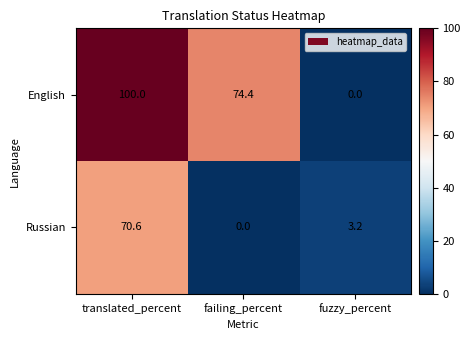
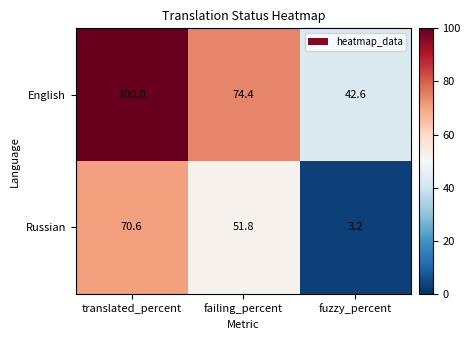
English, fuzzy_percent: 0.0 -> 42.6
Russian, failing_percent: 0.0 -> 51.8
